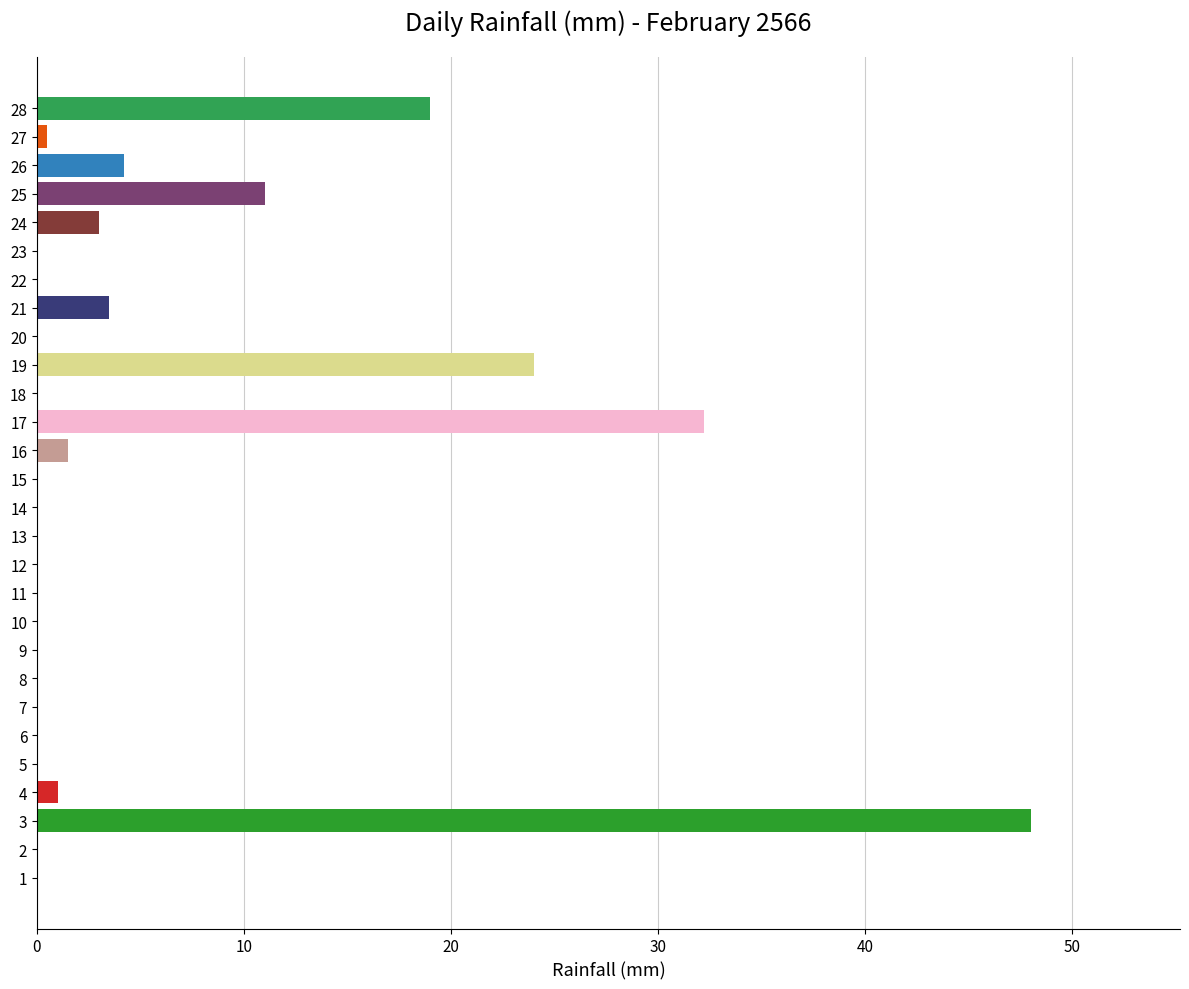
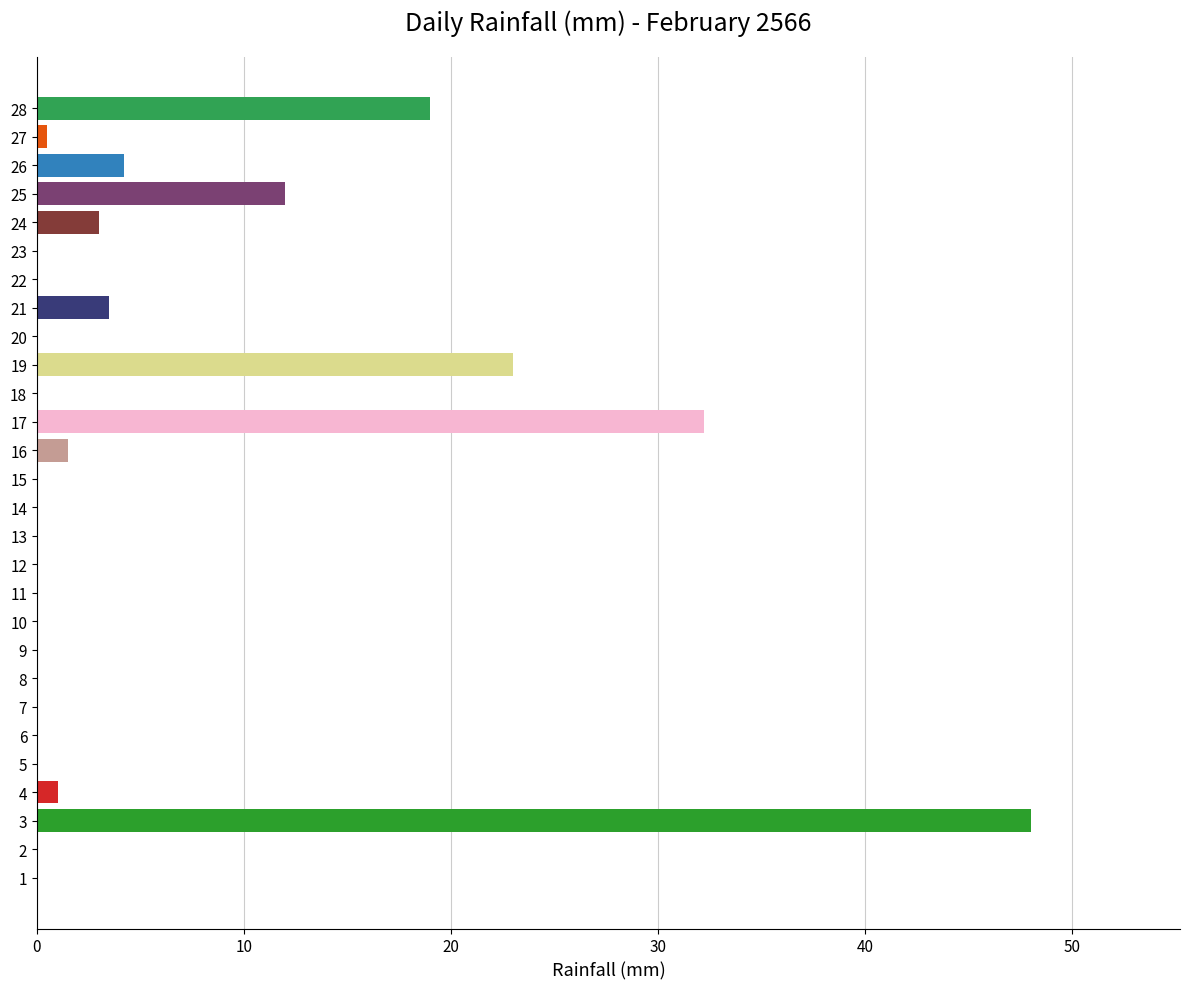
25: 11 -> 12
19: 24 -> 23
